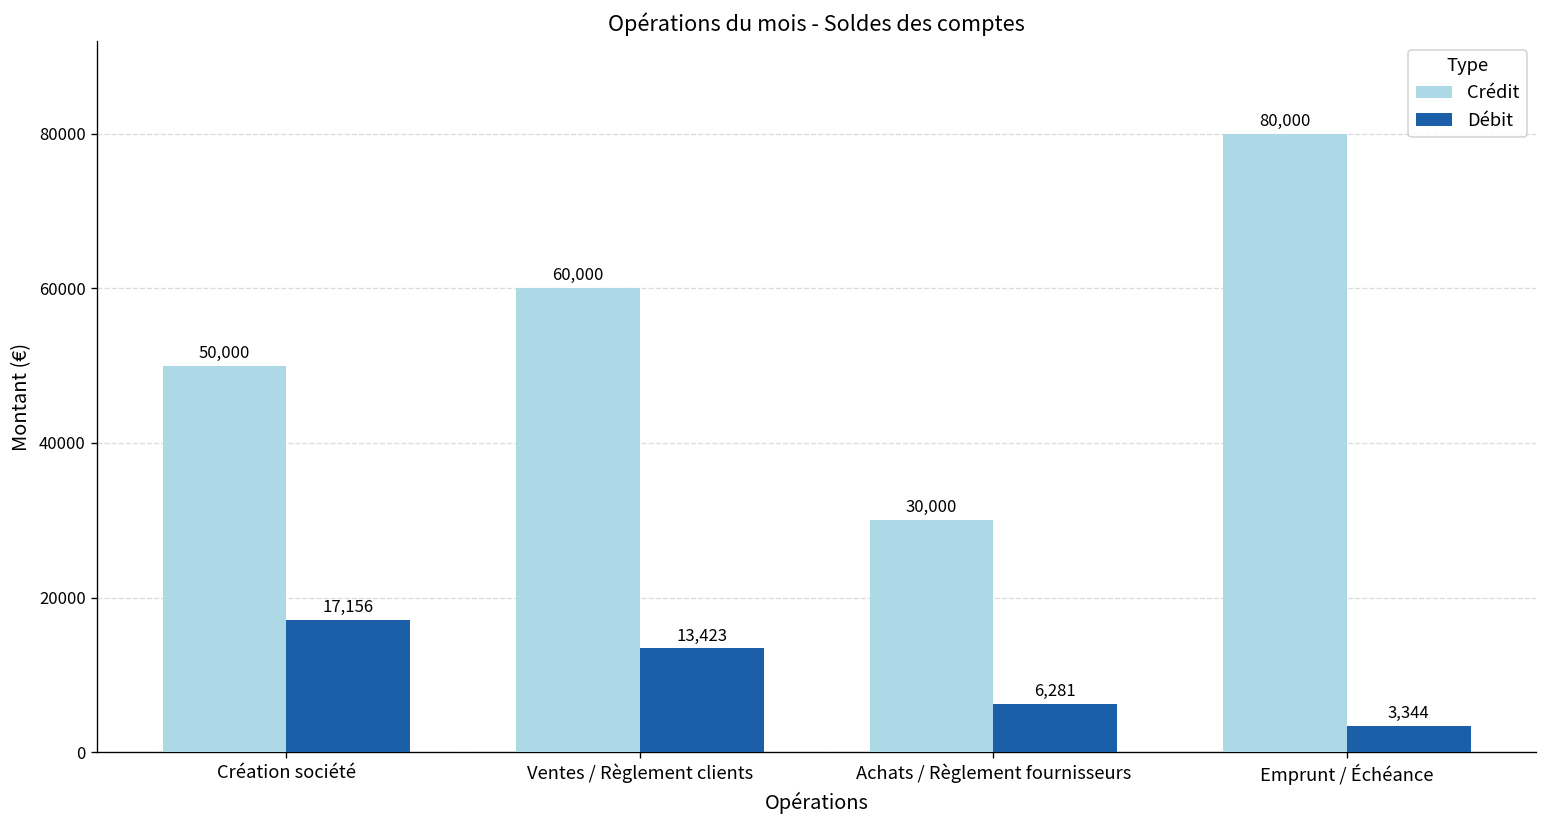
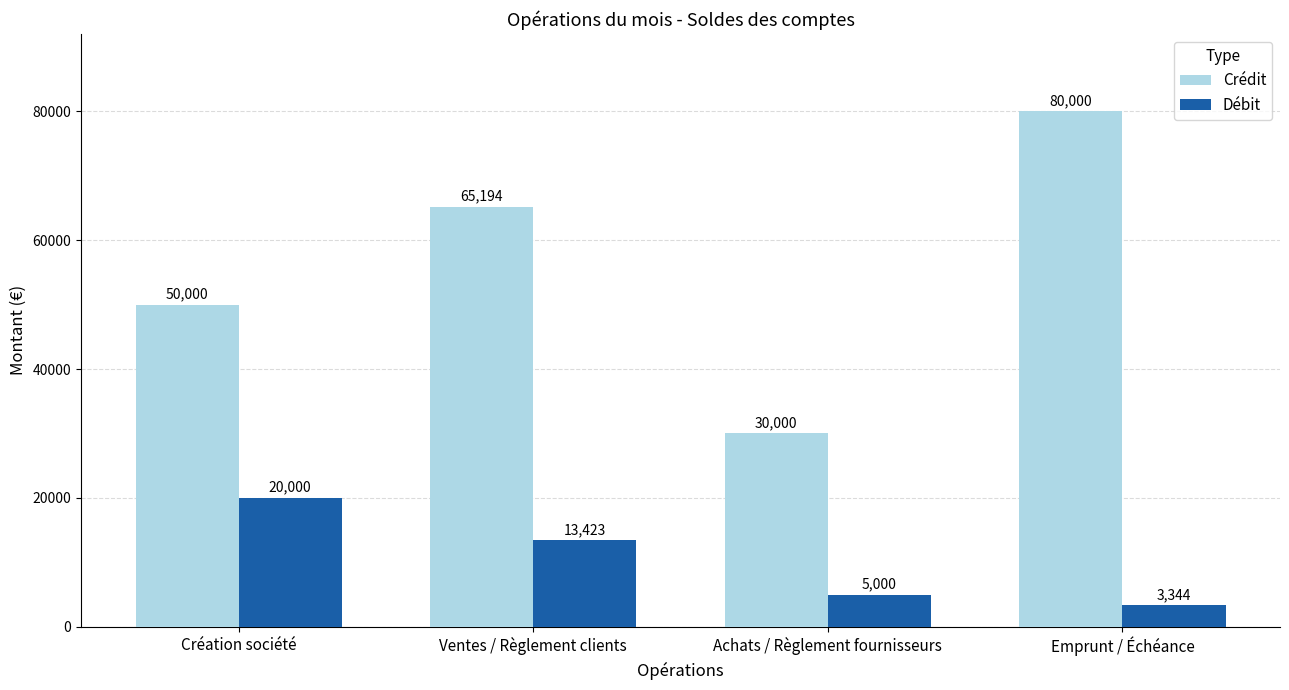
Débit, Création société: 17,156 -> 20,000
Crédit, Ventes / Règlement clients: 60,000 -> 65,194
Débit, Achats / Règlement fournisseurs: 6,281 -> 5,000
